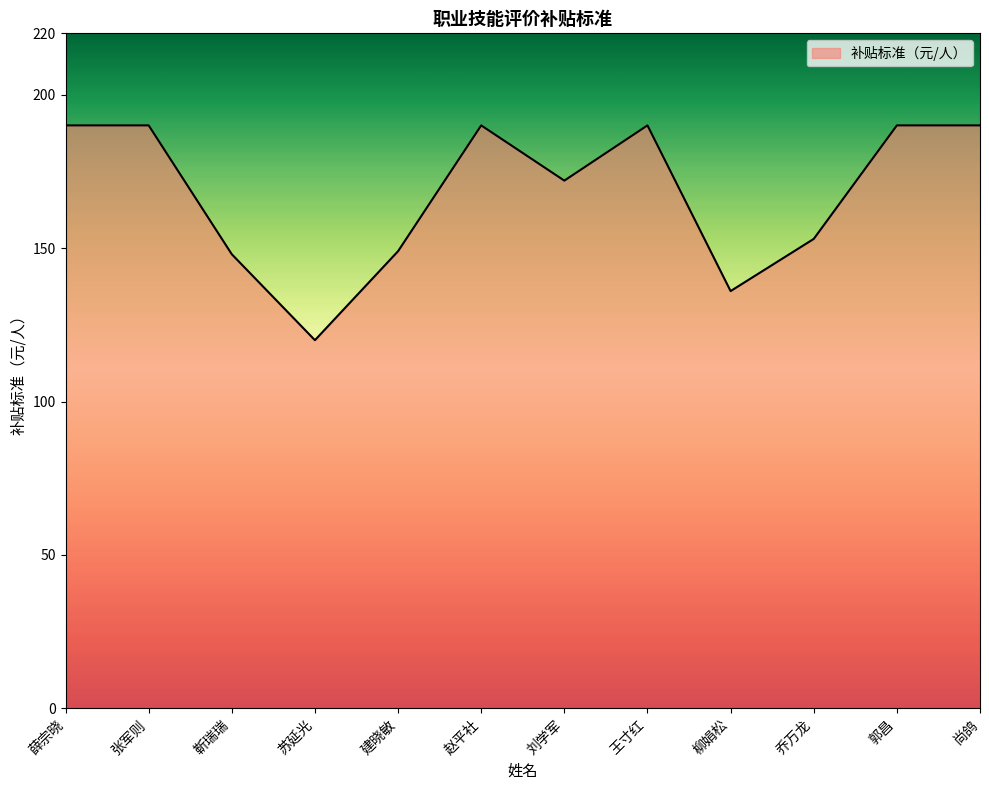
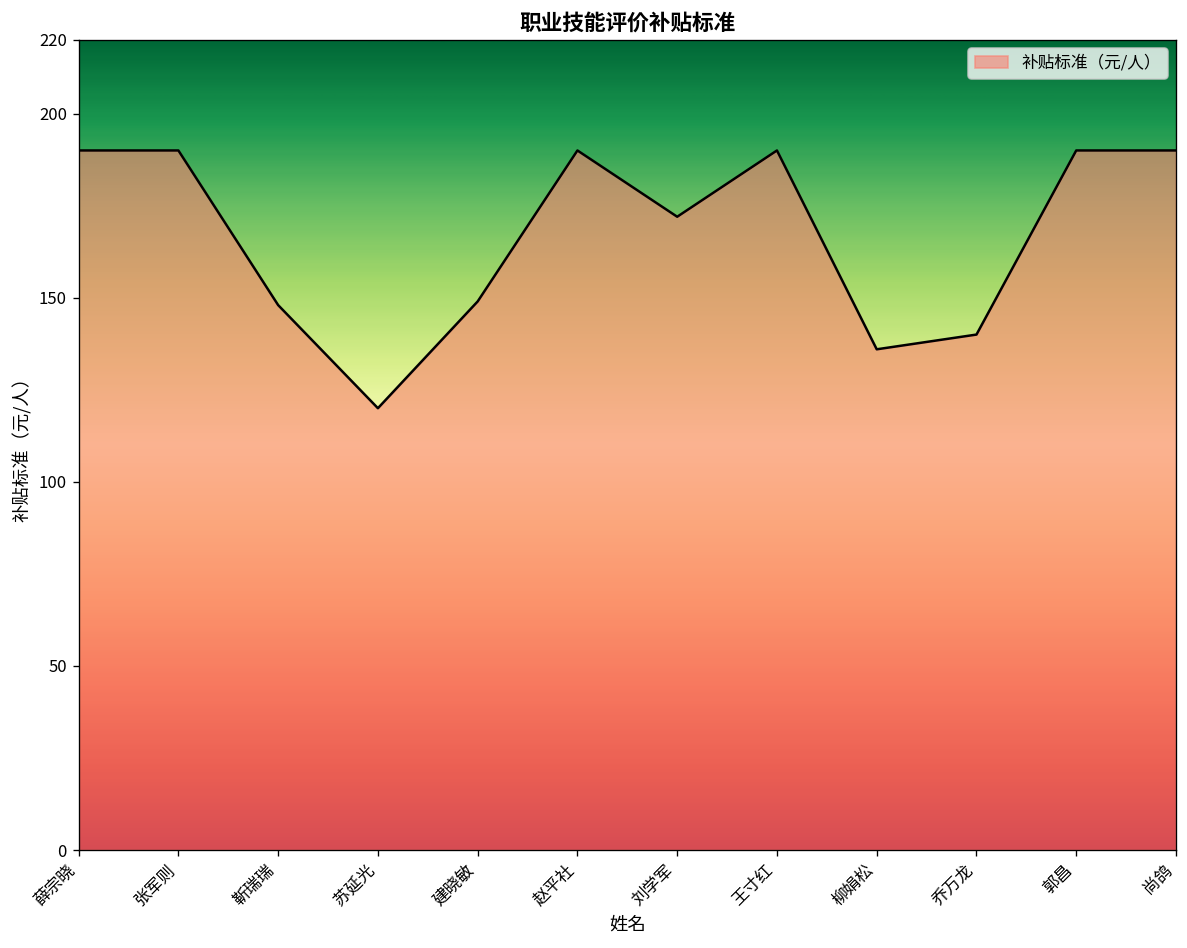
乔万龙: 153 -> 140
